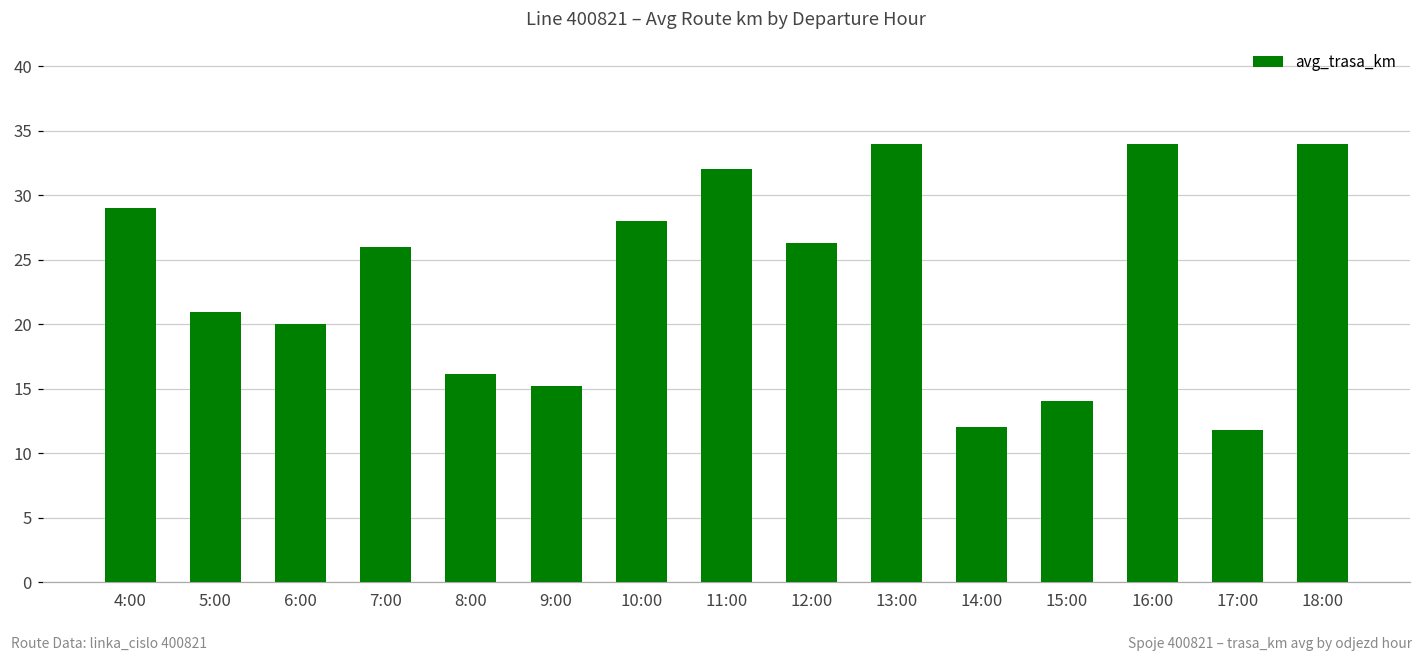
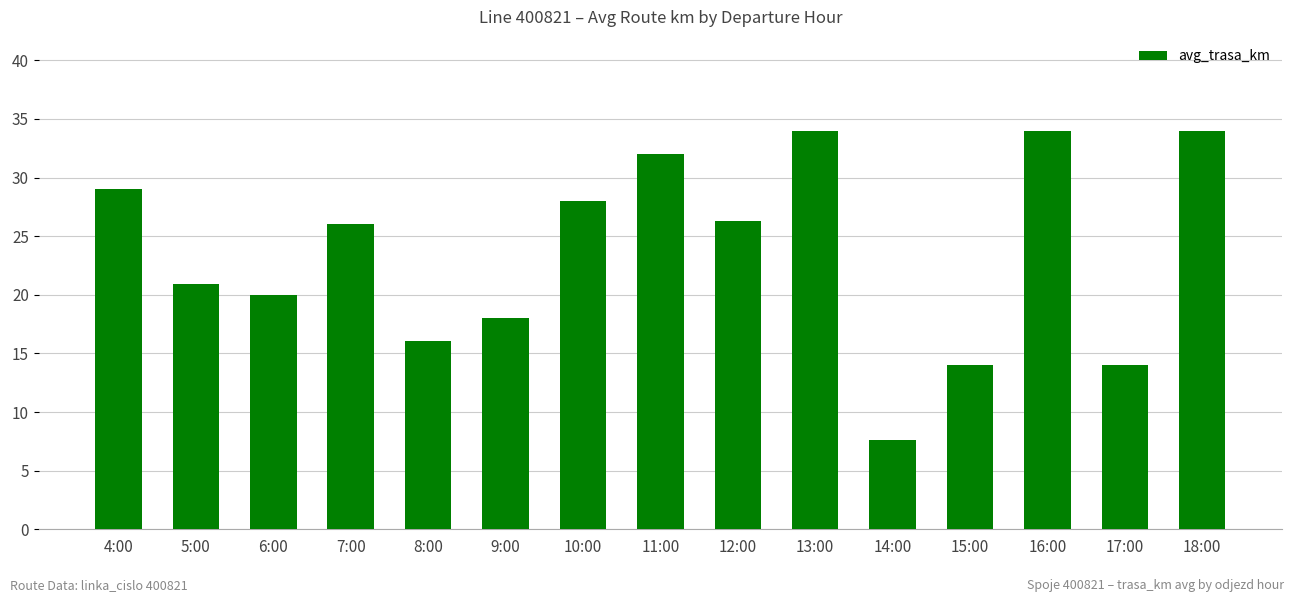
9:00: 15.2 -> 18.0
14:00: 12.0 -> 7.6
17:00: 11.8 -> 14.0
